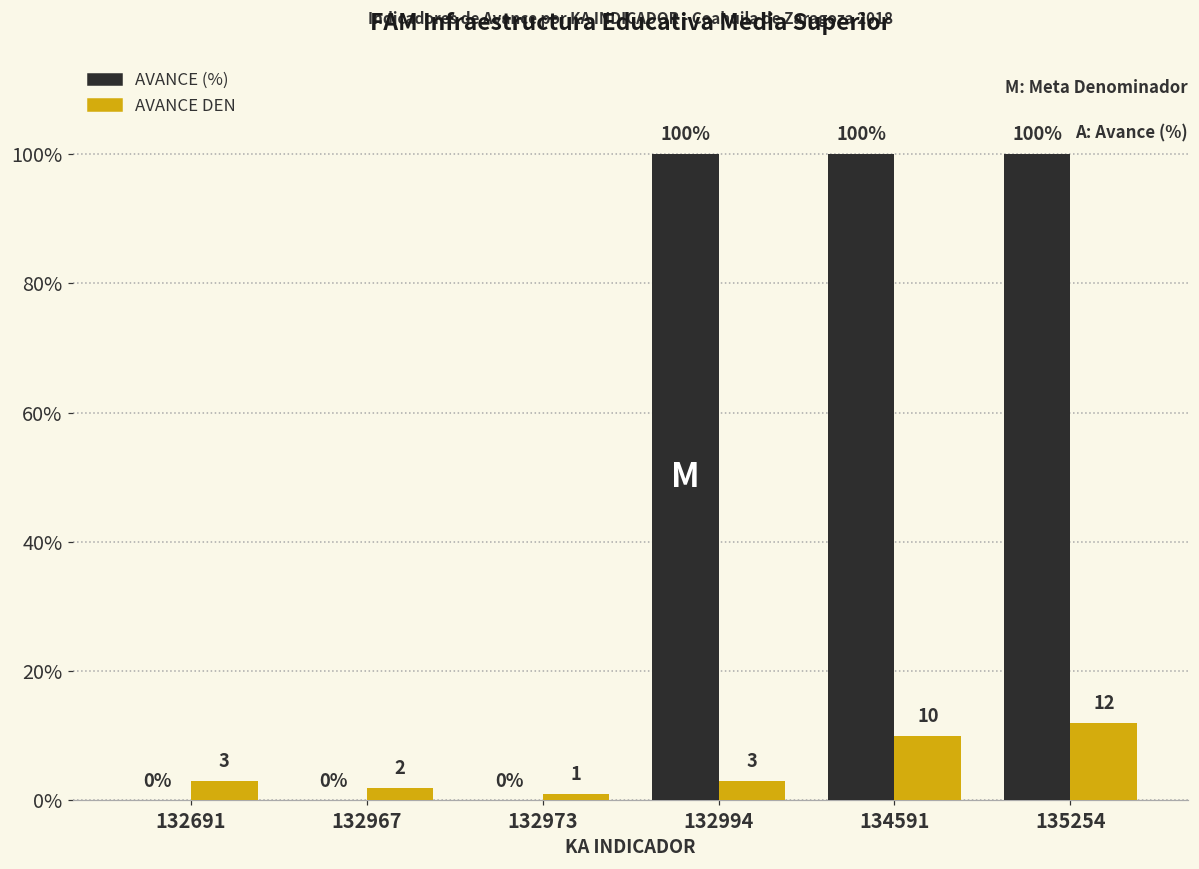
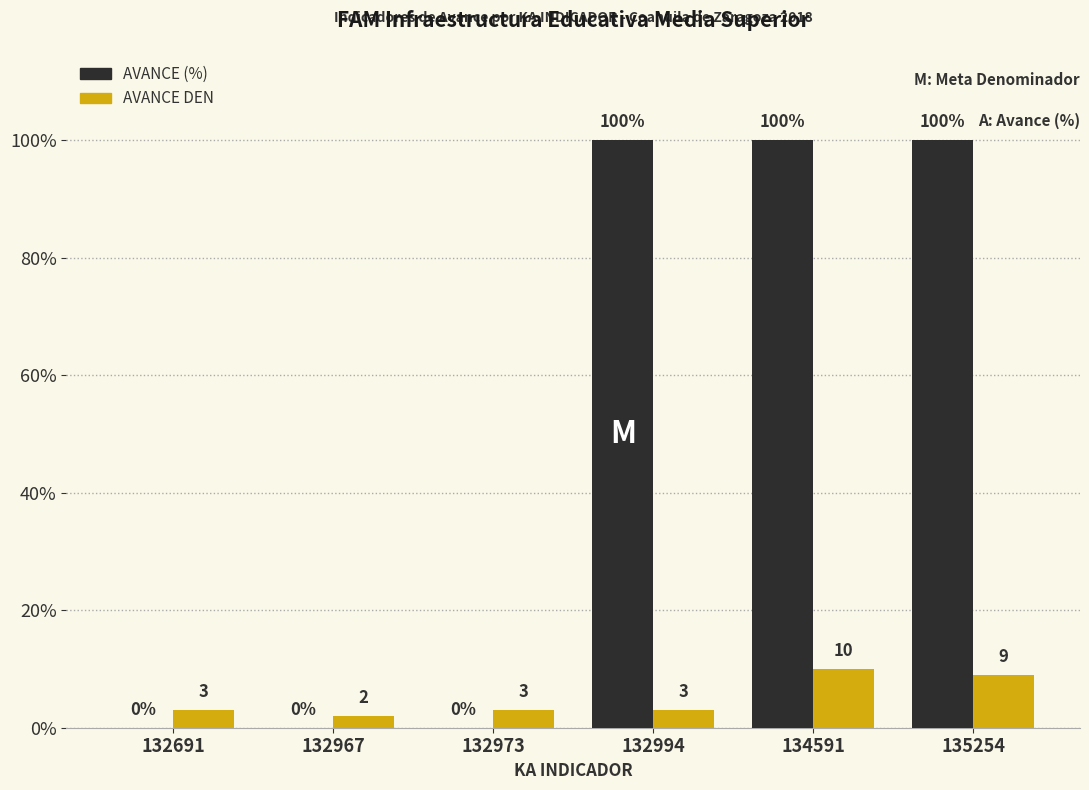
AVANCE DEN, 132973: 1 -> 3
AVANCE DEN, 135254: 12 -> 9
